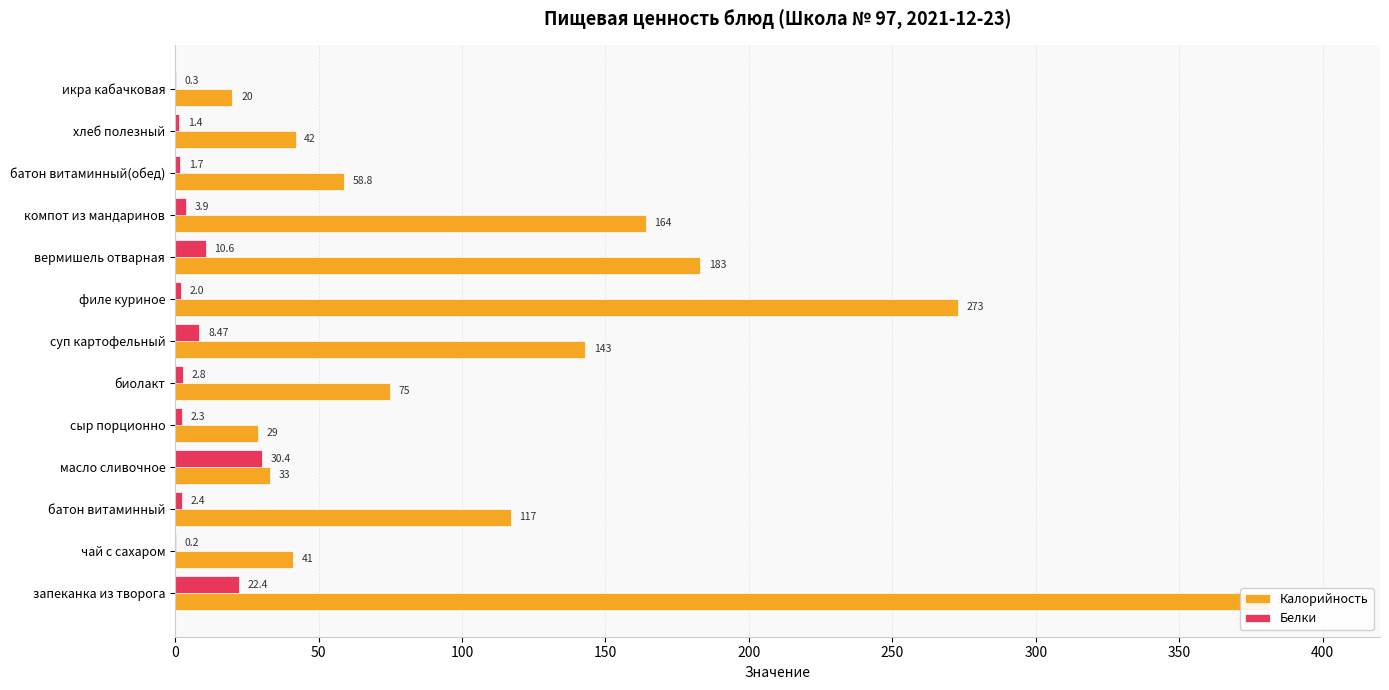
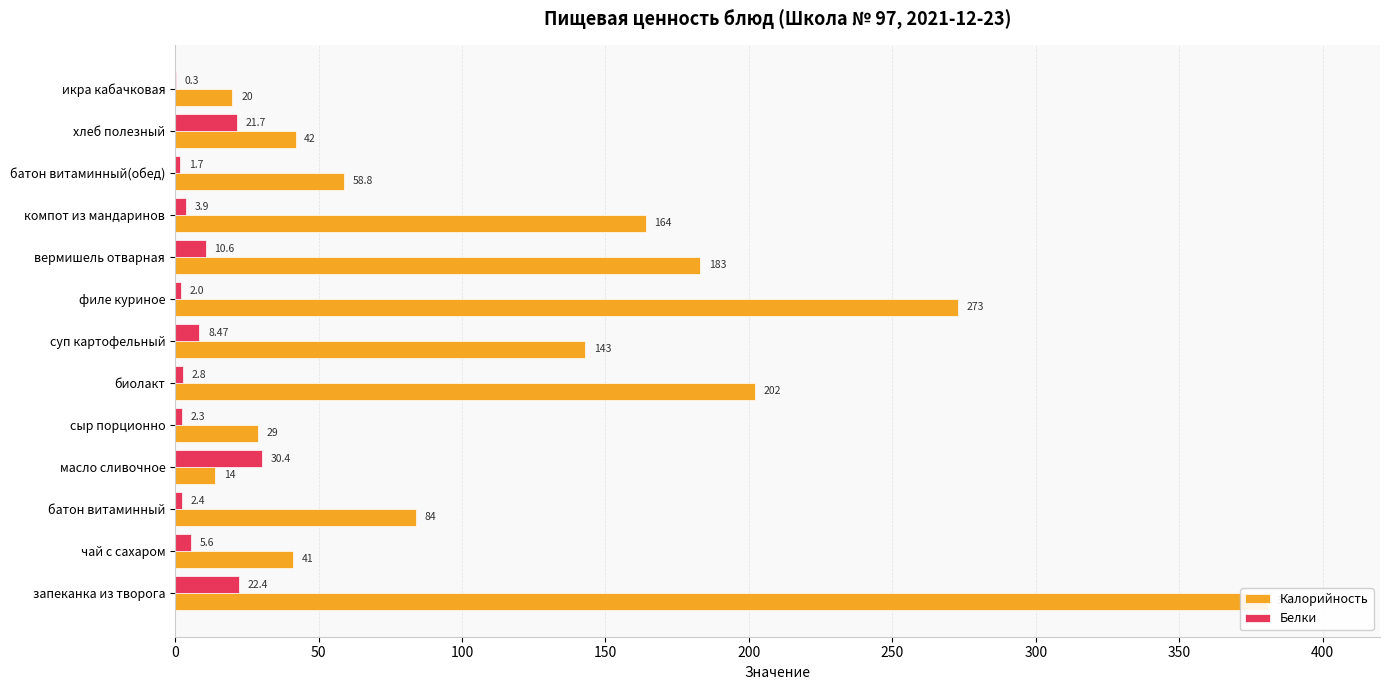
Белки, хлеб полезный: 1.4 -> 21.7
Калорийность, биолакт: 75 -> 202
Калорийность, масло сливочное: 33 -> 14
Калорийность, батон витаминный: 117 -> 84
Белки, чай с сахаром: 0.2 -> 5.6
